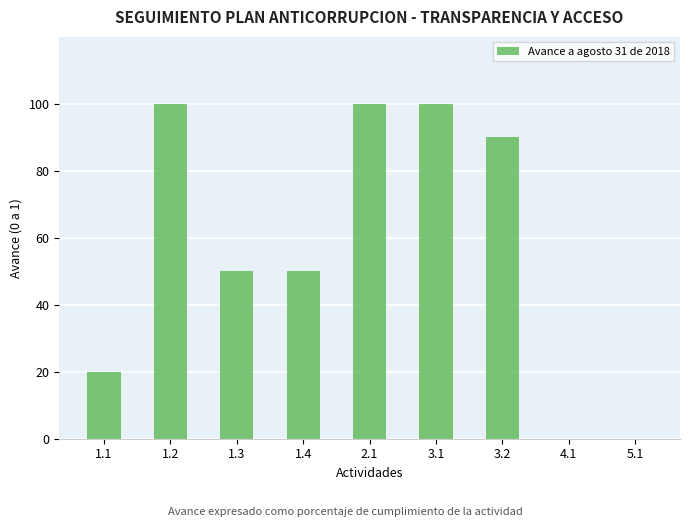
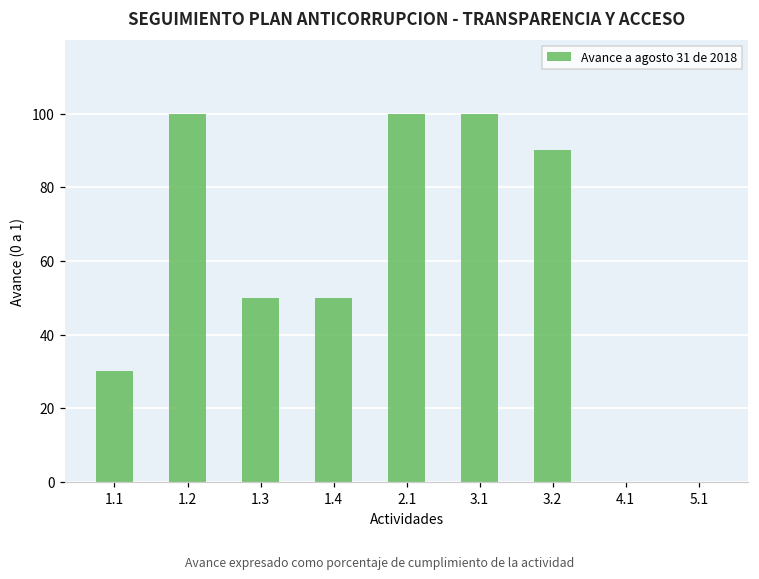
1.1: 20 -> 30
